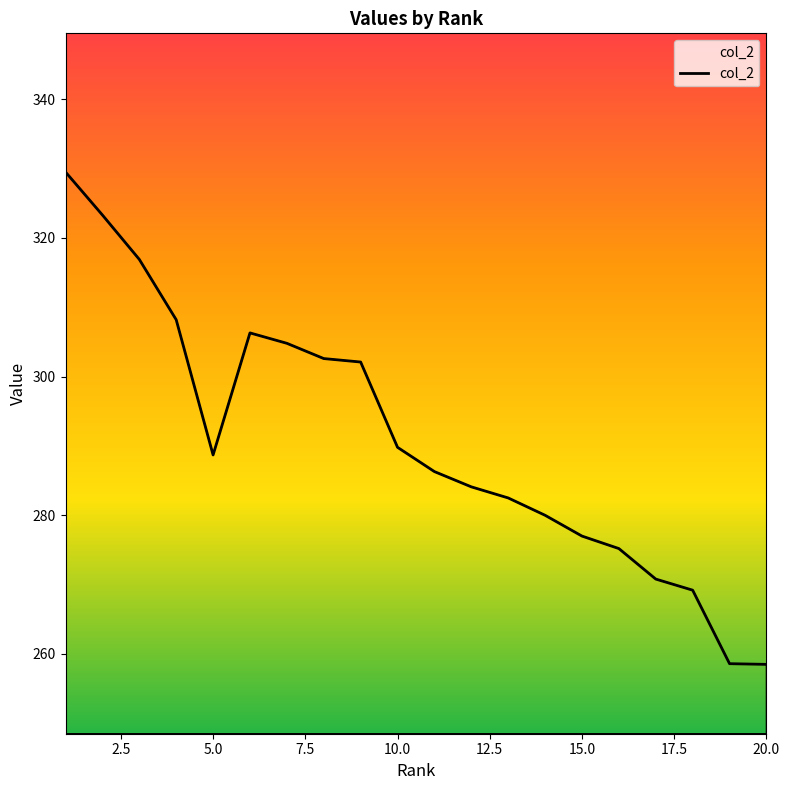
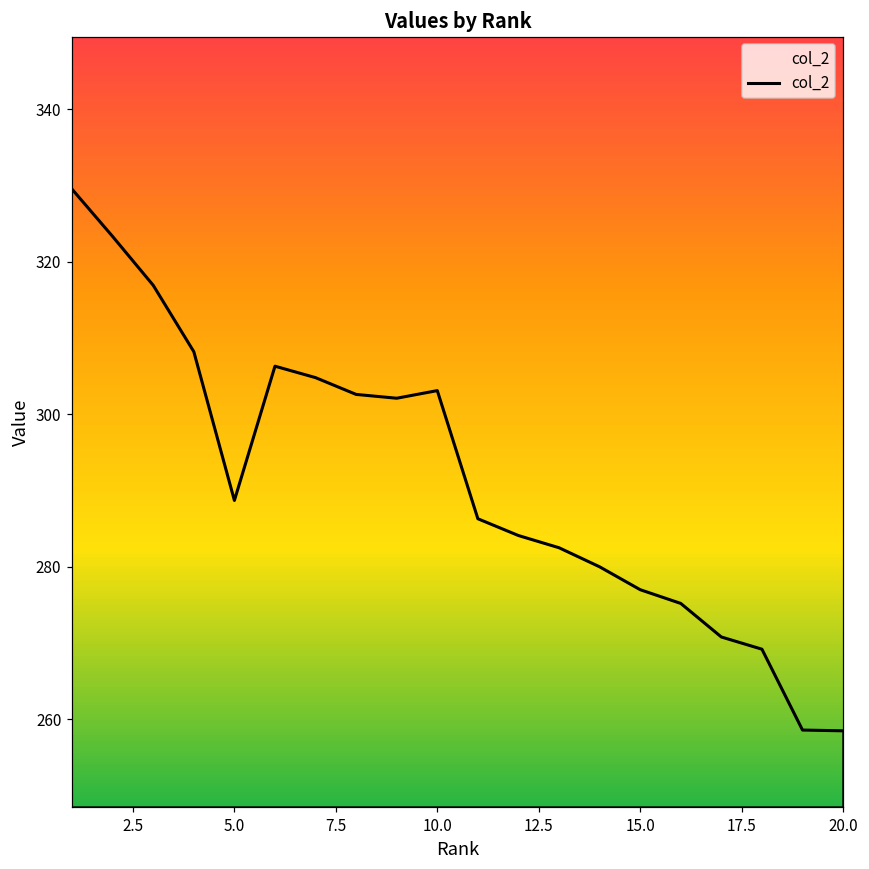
10.0: 290 -> 303
